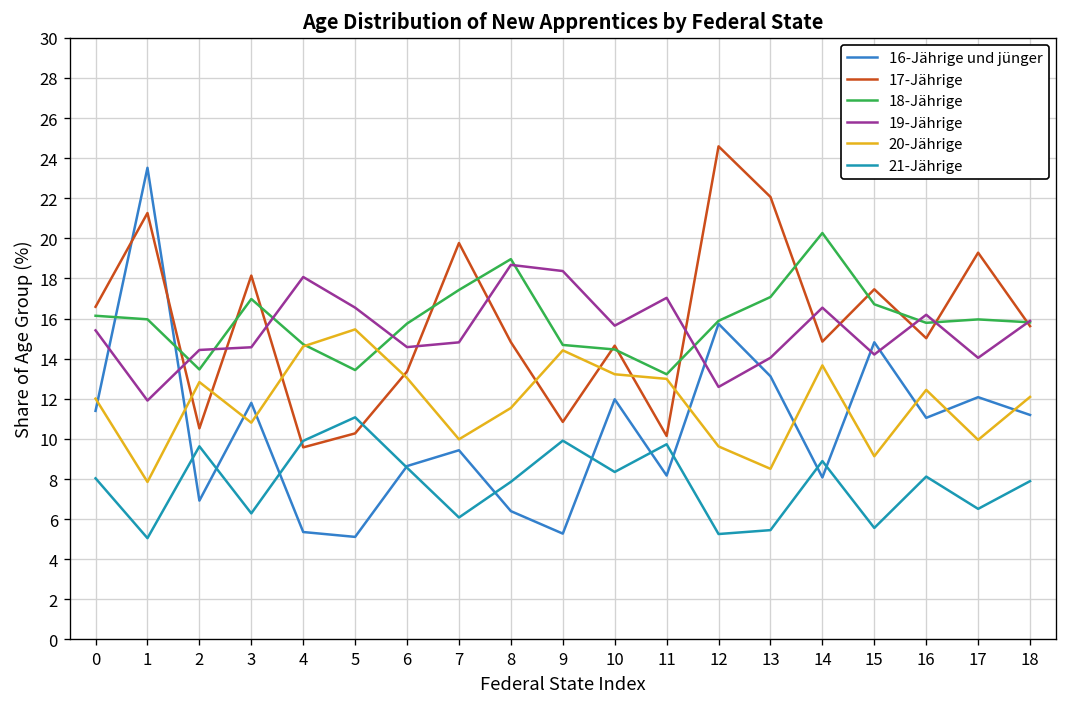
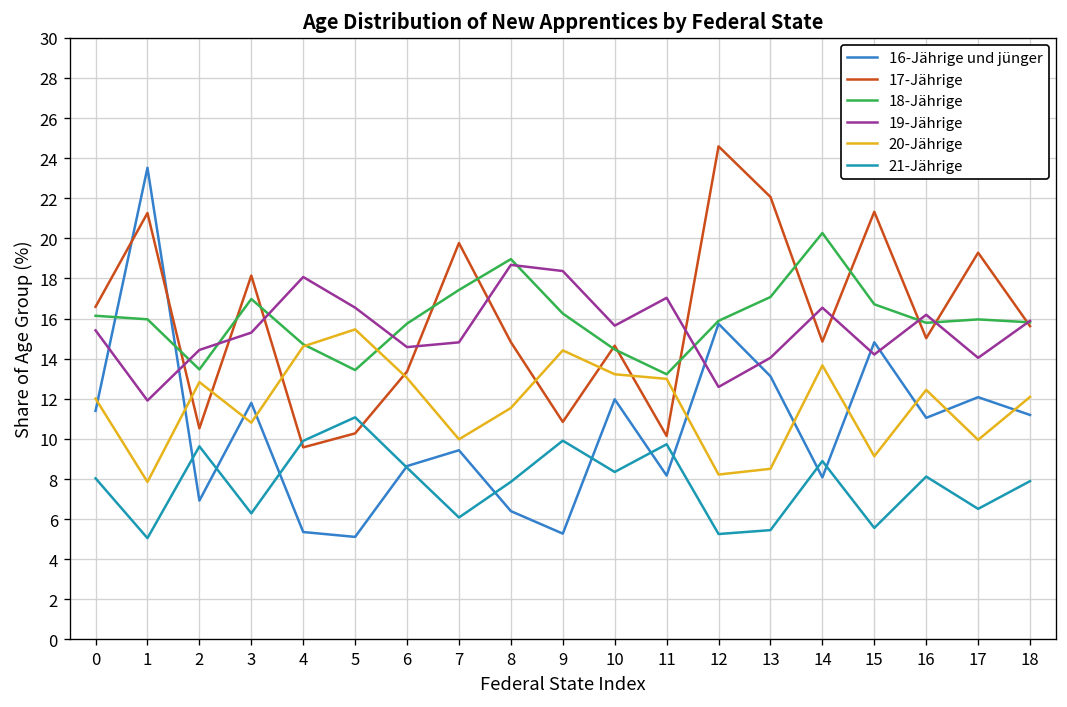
19-Jährige, 3: 14.6 -> 15.3
18-Jährige, 9: 14.7 -> 16.2
20-Jährige, 12: 9.6 -> 8.2
17-Jährige, 15: 17.5 -> 21.3
